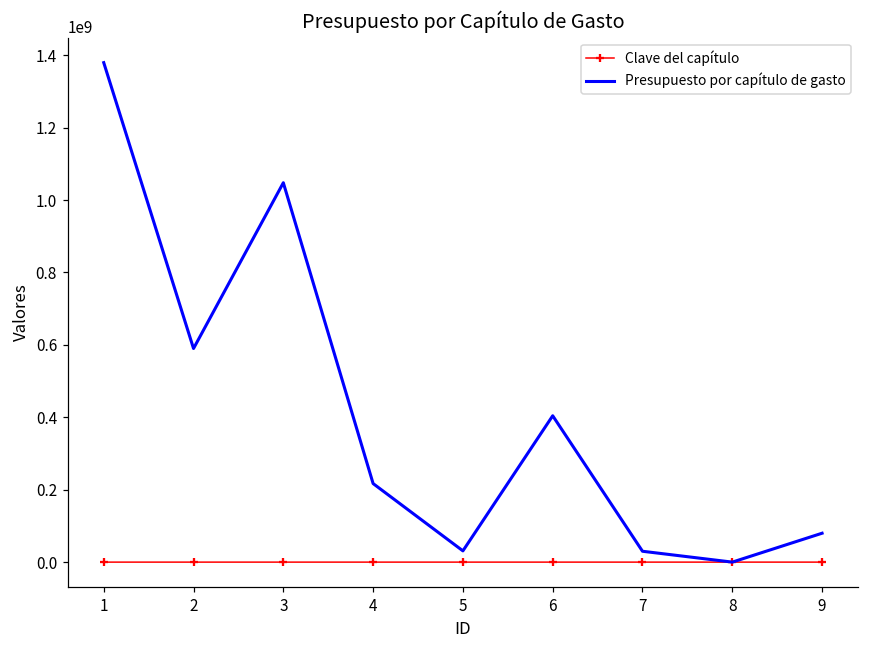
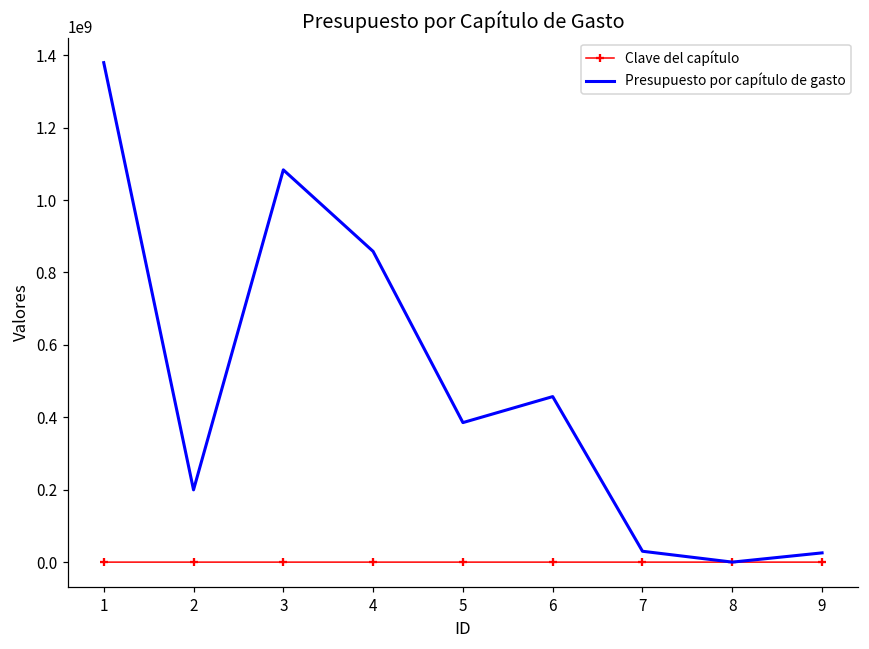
Presupuesto por capítulo de gasto, 2: 590000000 -> 200000000
Presupuesto por capítulo de gasto, 3: 1050000000 -> 1080000000
Presupuesto por capítulo de gasto, 4: 220000000 -> 860000000
Presupuesto por capítulo de gasto, 5: 30000000 -> 390000000
Presupuesto por capítulo de gasto, 6: 400000000 -> 460000000
Presupuesto por capítulo de gasto, 9: 80000000 -> 30000000
